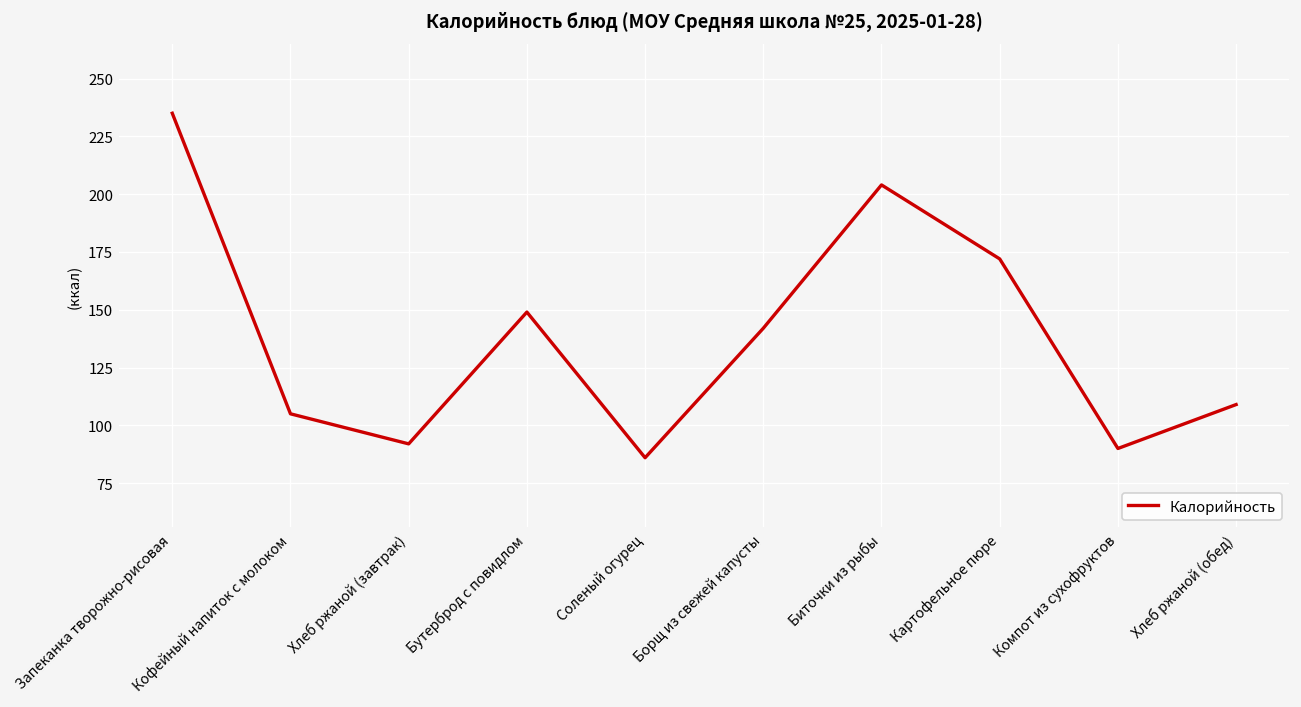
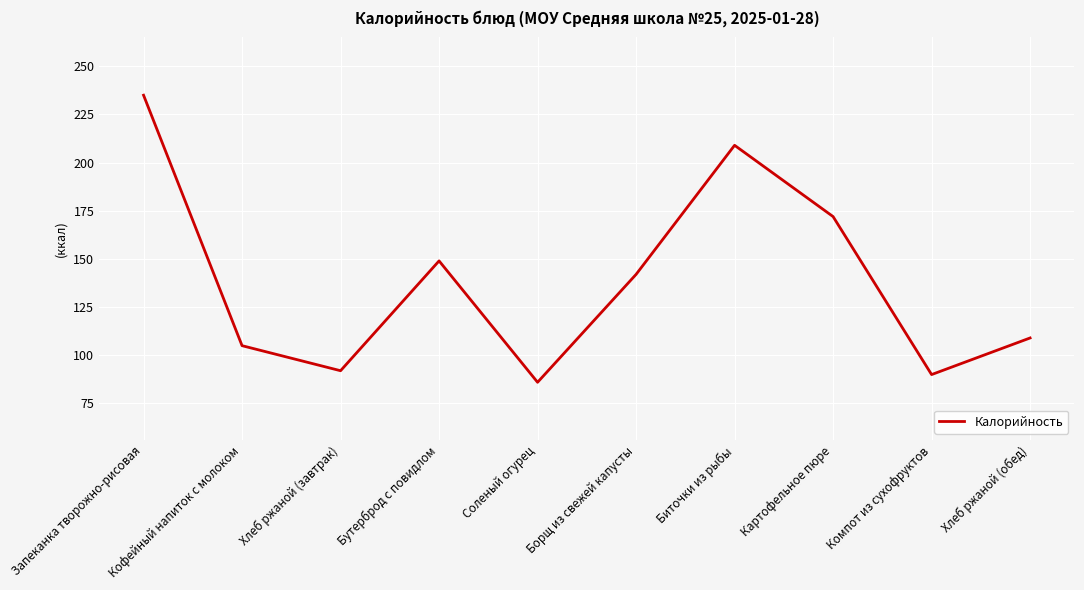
Биточки из рыбы: 204 -> 209
